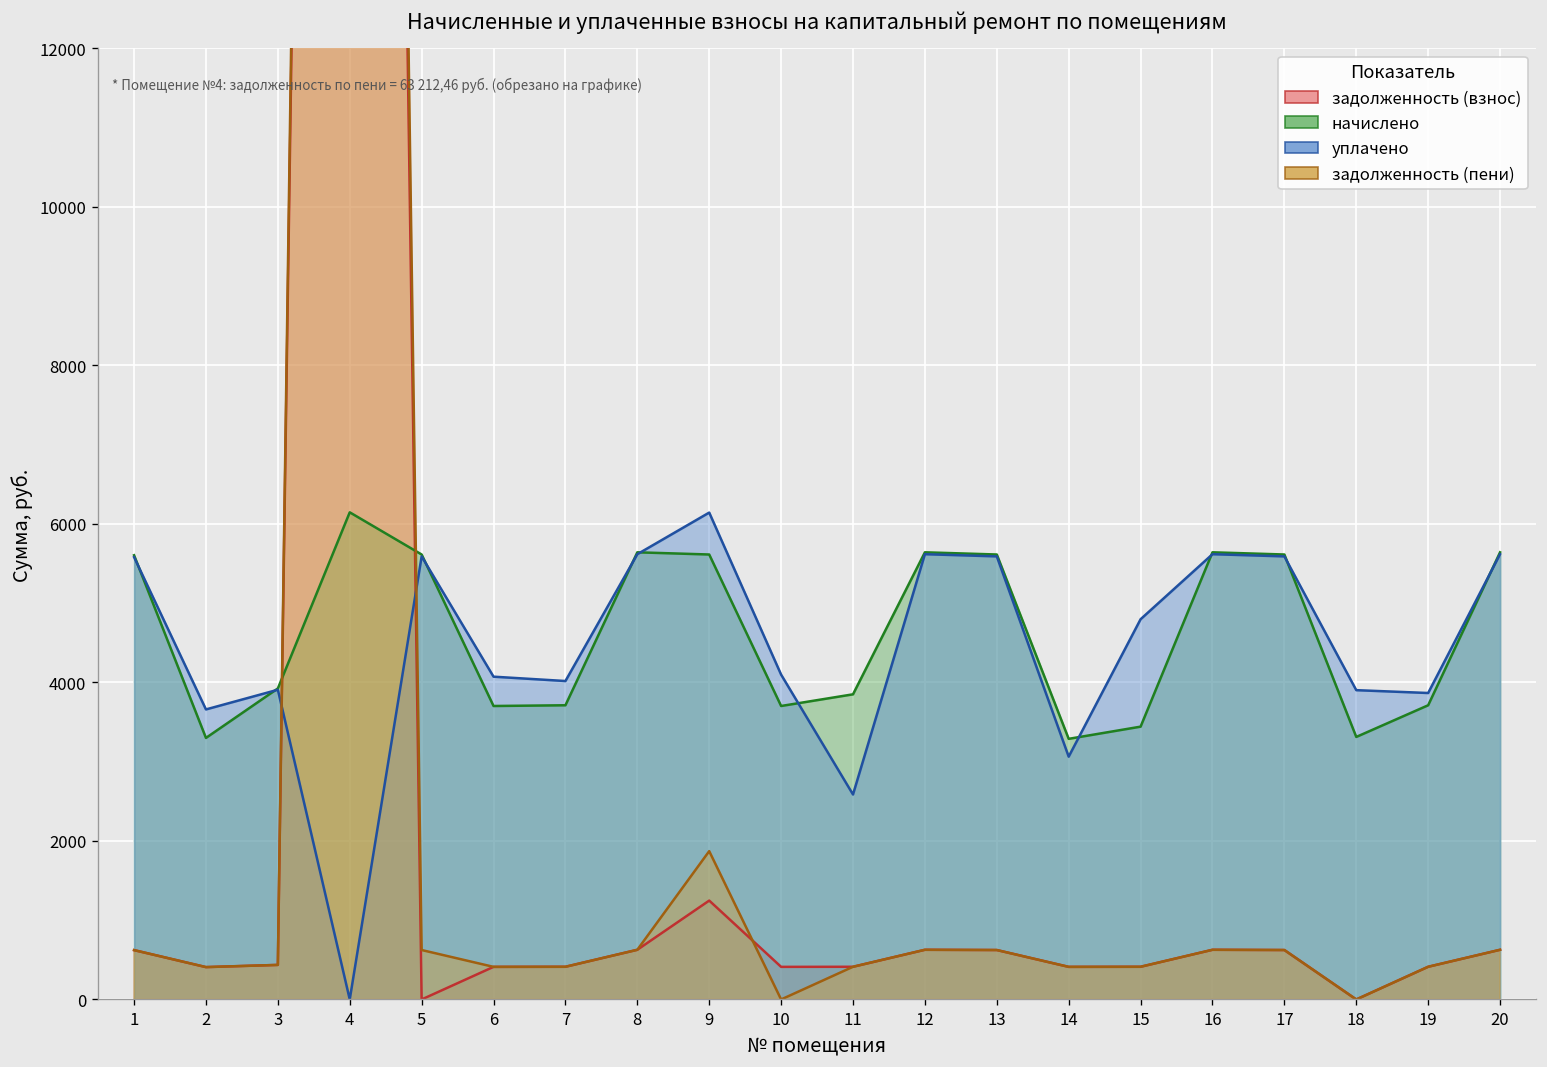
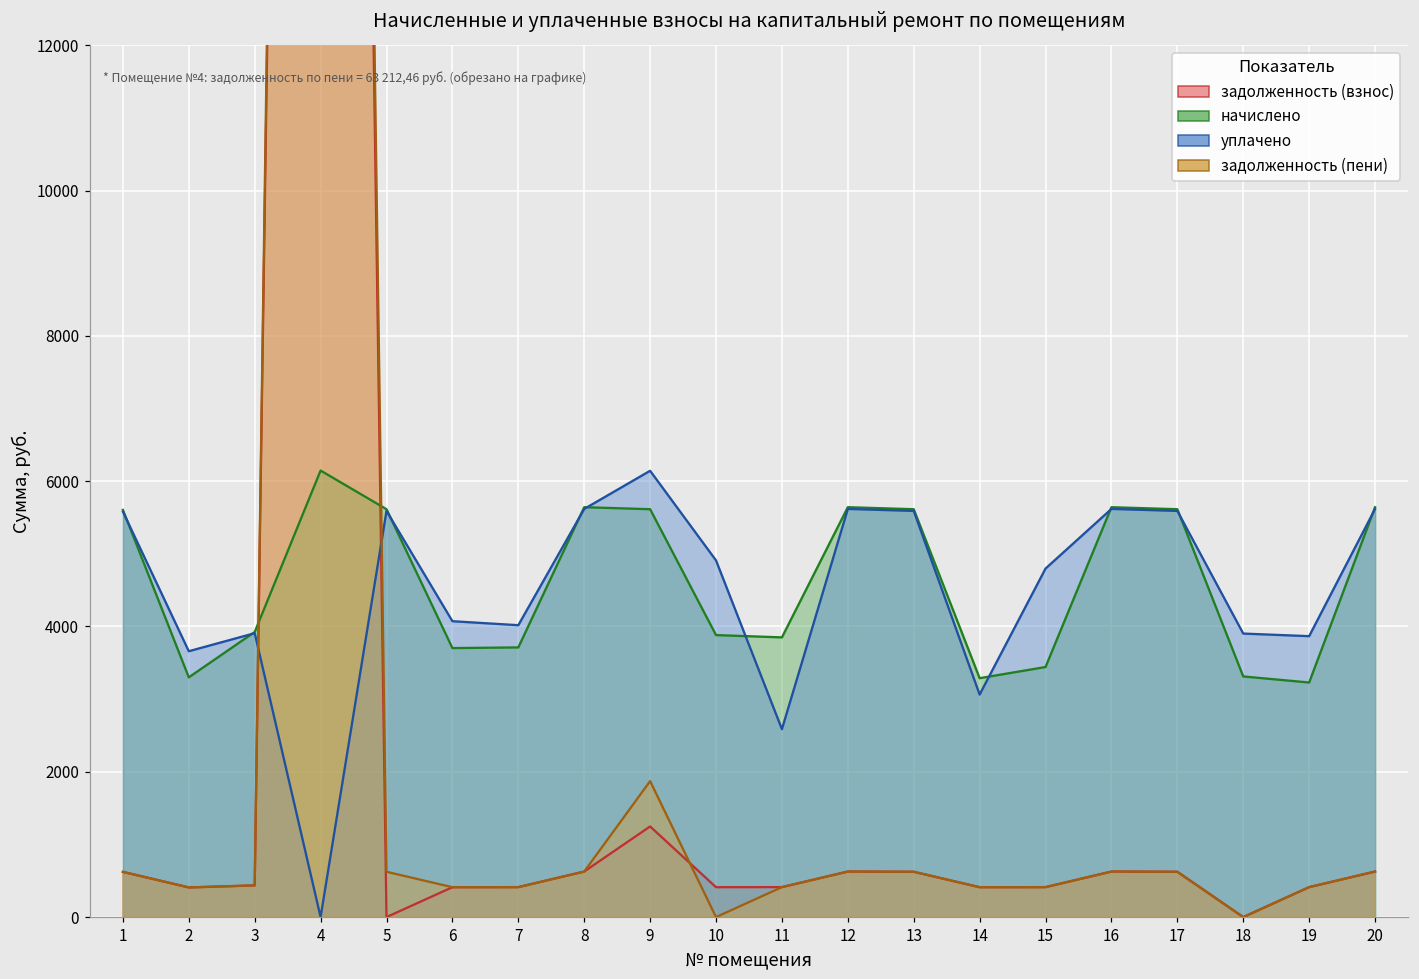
начислено, 10: 3700 -> 3900
уплачено, 10: 4100 -> 4900
начислено, 19: 3700 -> 3200
